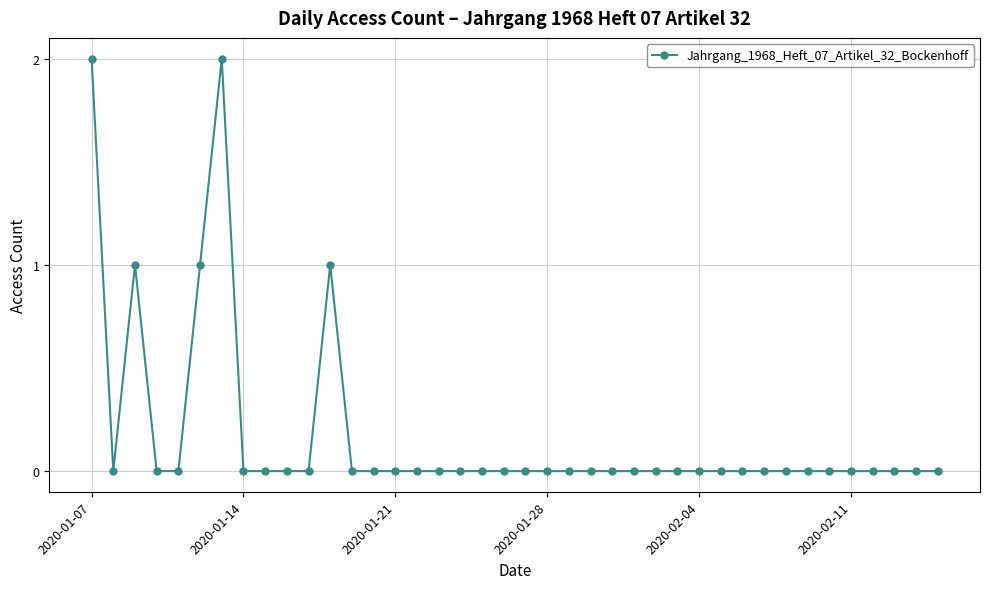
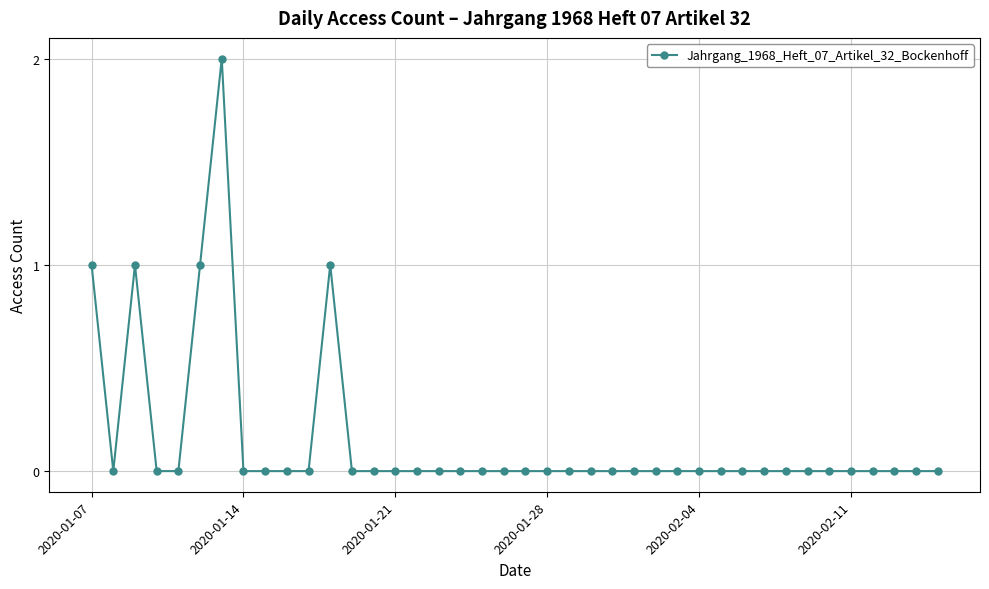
2020-01-07: 2 -> 1
